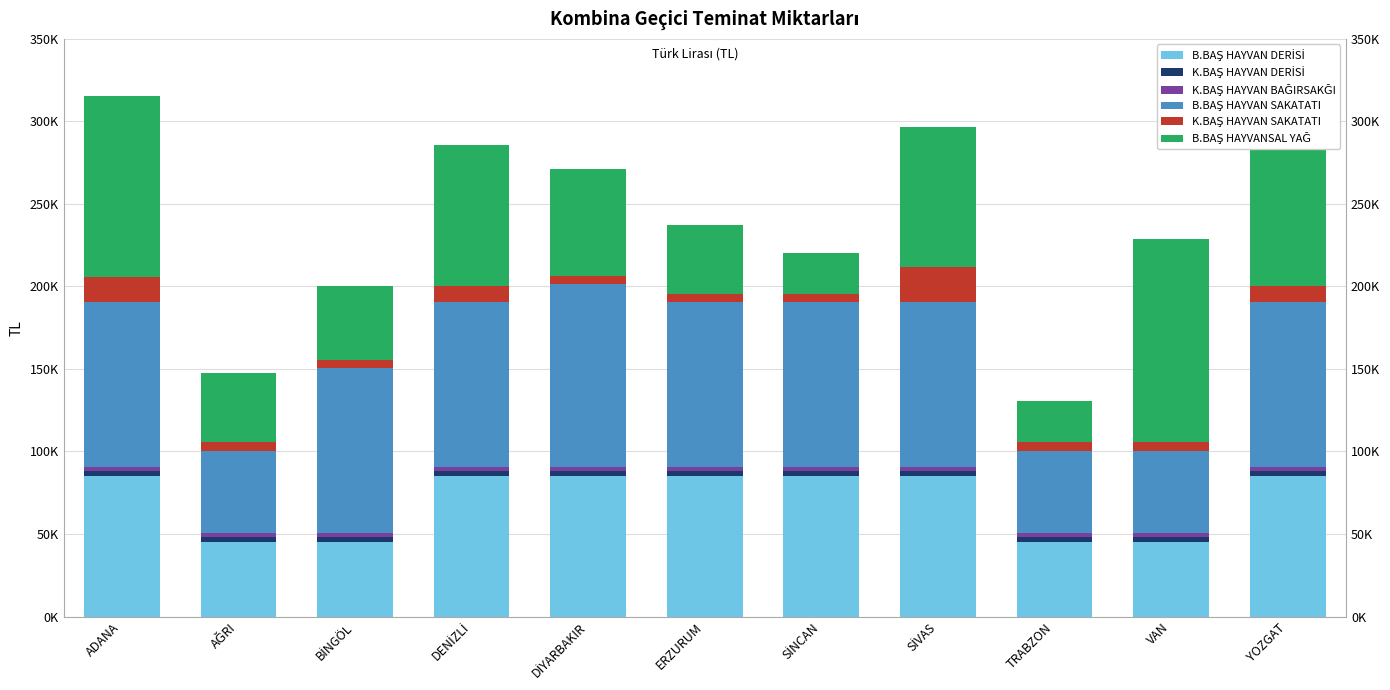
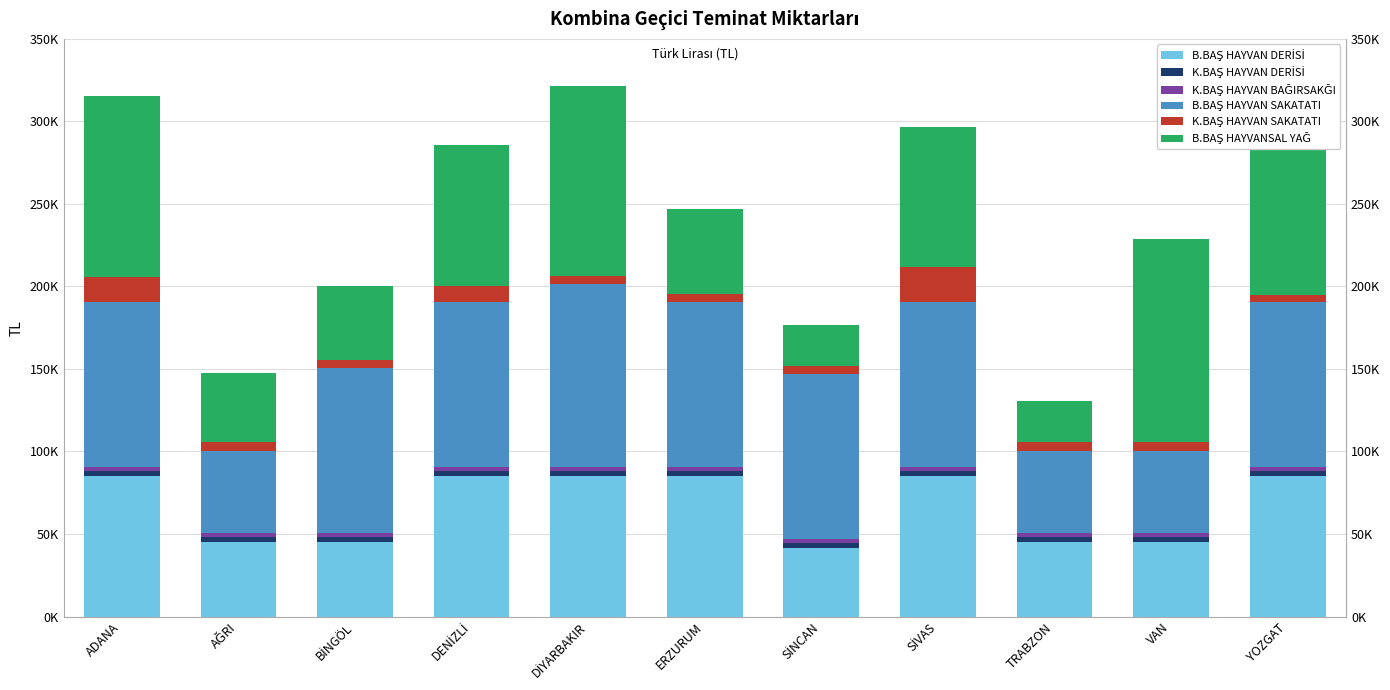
B.BAŞ HAYVANSAL YAĞ, DİYARBAKIR: 65000 -> 115000
B.BAŞ HAYVANSAL YAĞ, ERZURUM: 42000 -> 51000
B.BAŞ HAYVAN DERİSİ, SİNCAN: 85000 -> 41000
K.BAŞ HAYVAN SAKATATI, YOZGAT: 10000 -> 4000
